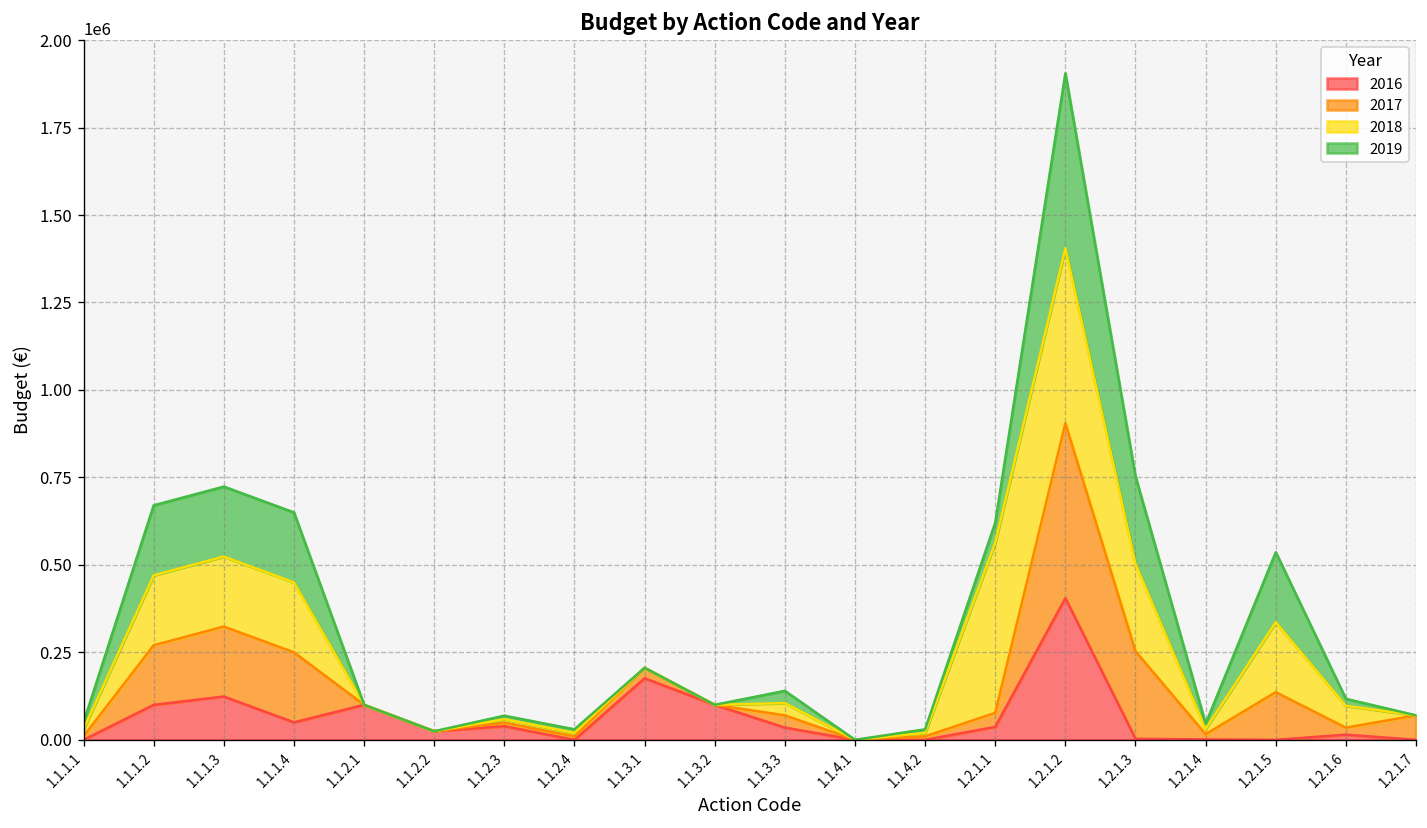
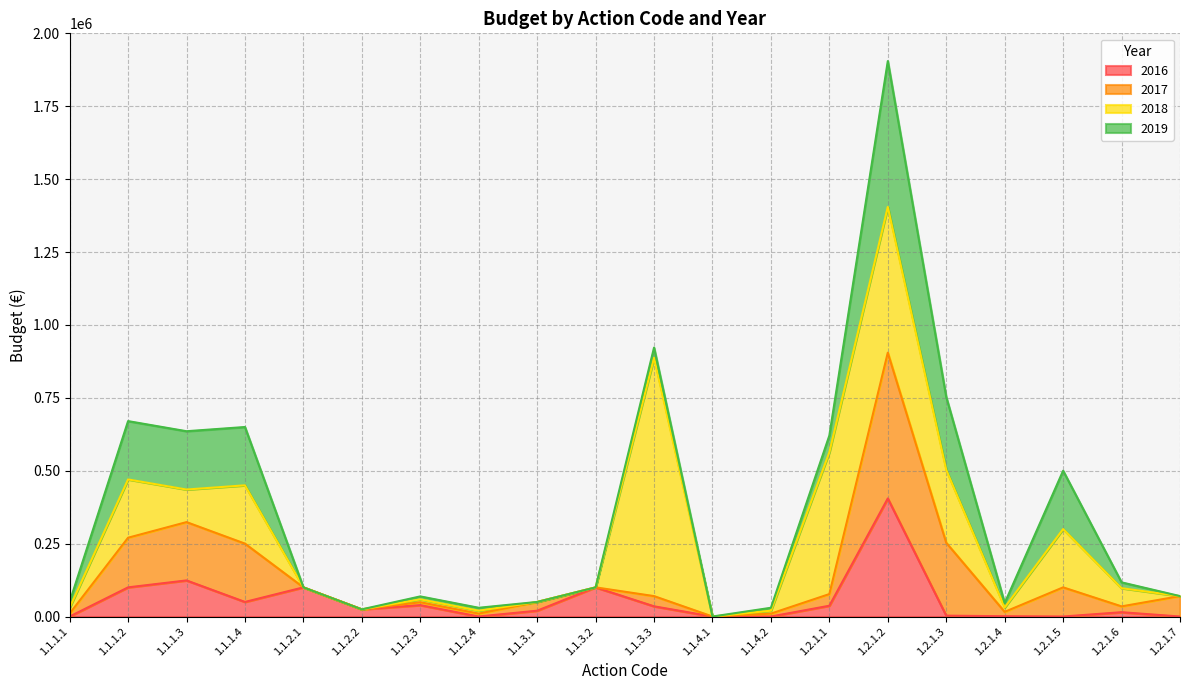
2018, 1.1.1.3: 200000 -> 110000
2016, 1.1.3.1: 180000 -> 20000
2018, 1.1.3.3: 40000 -> 820000
2017, 1.2.1.5: 140000 -> 100000
